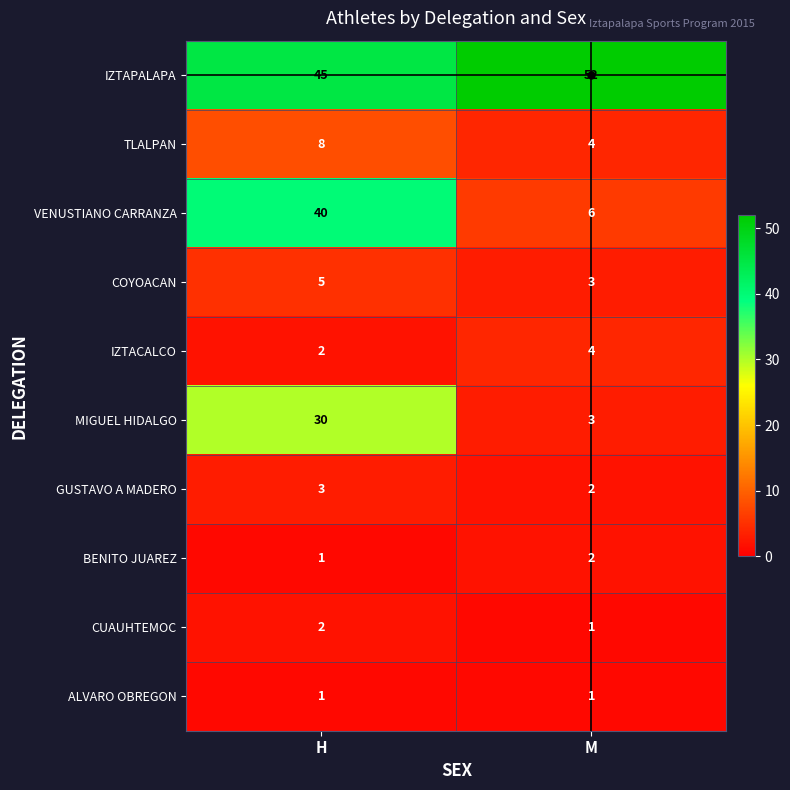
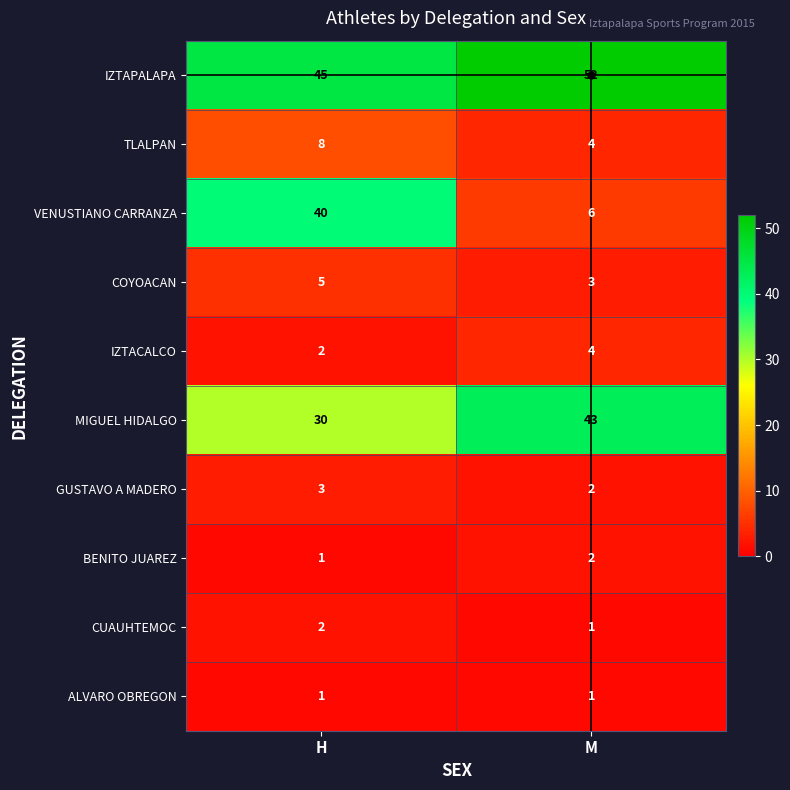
MIGUEL HIDALGO, M: 3 -> 43
